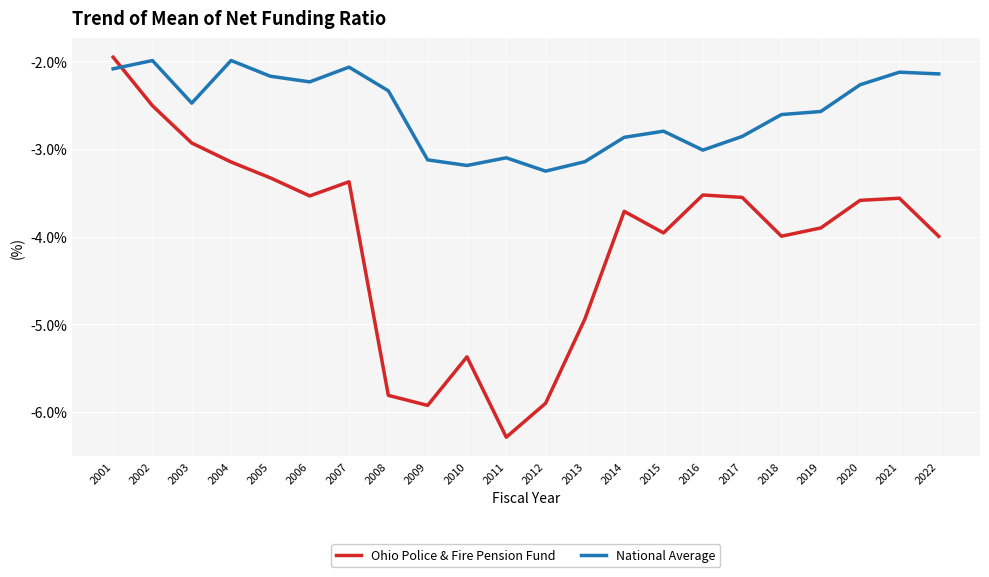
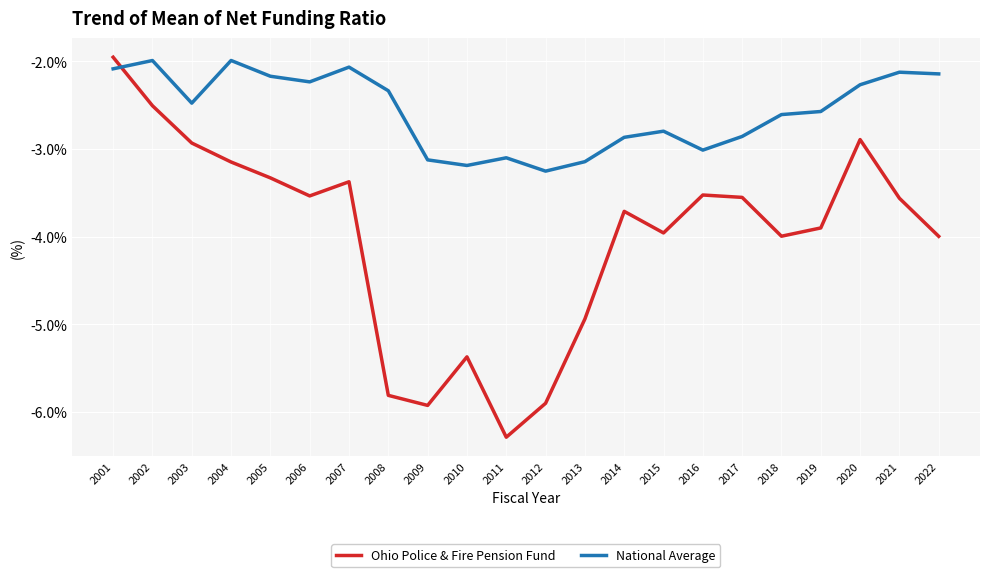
Ohio Police & Fire Pension Fund, 2020: -3.6% -> -2.9%
